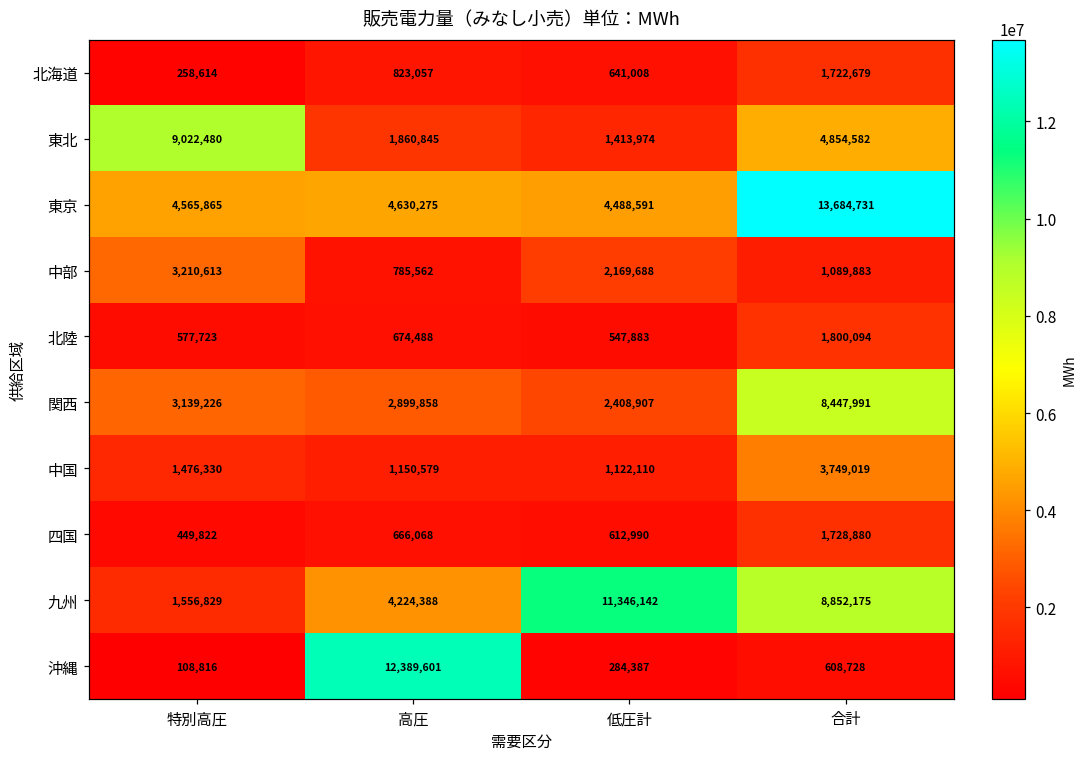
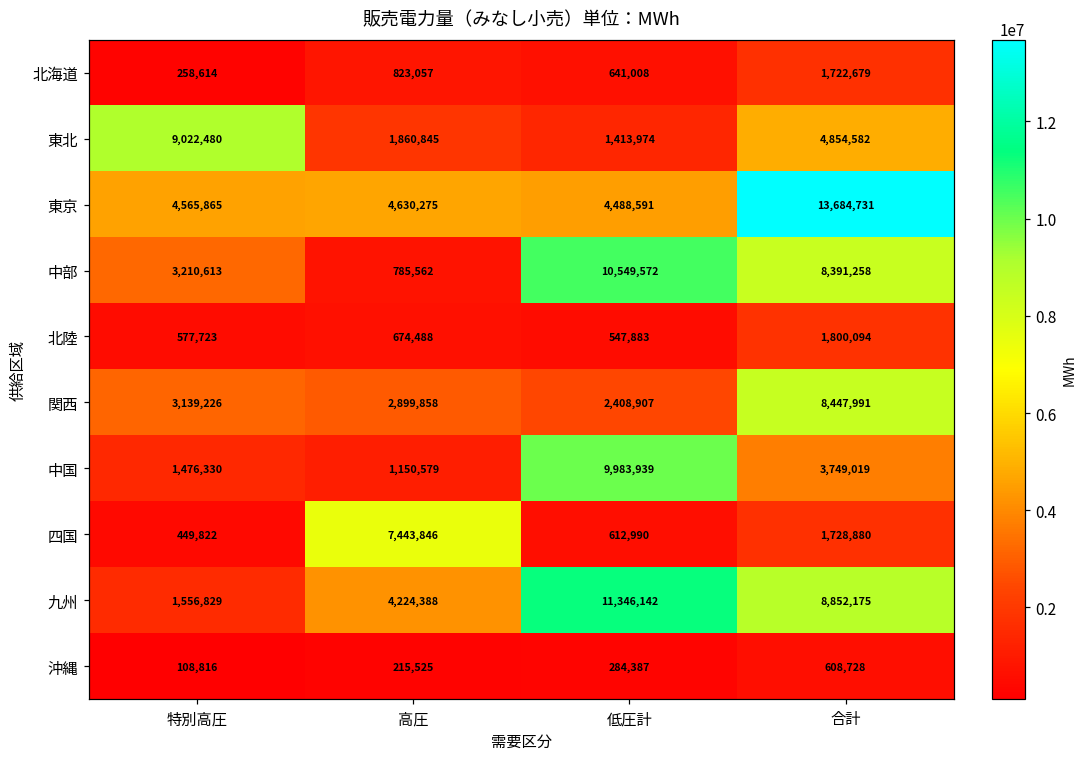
中部, 低圧計: 2,169,688 -> 10,549,572
中部, 合計: 1,089,883 -> 8,391,258
中国, 低圧計: 1,122,110 -> 9,983,939
四国, 高圧: 666,068 -> 7,443,846
沖縄, 高圧: 12,389,601 -> 215,525
